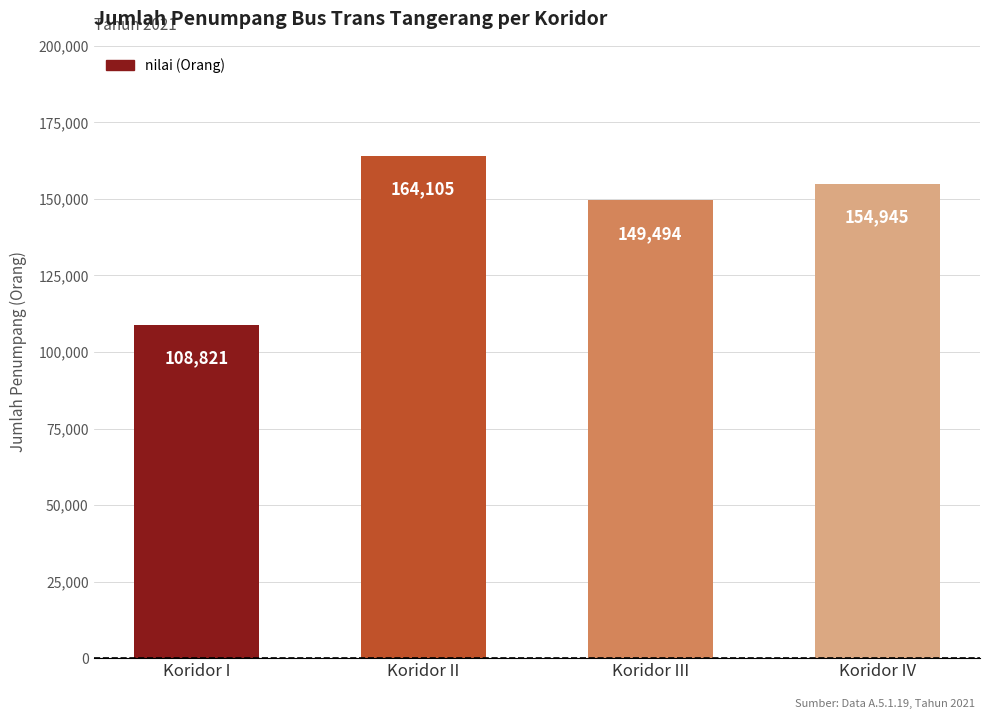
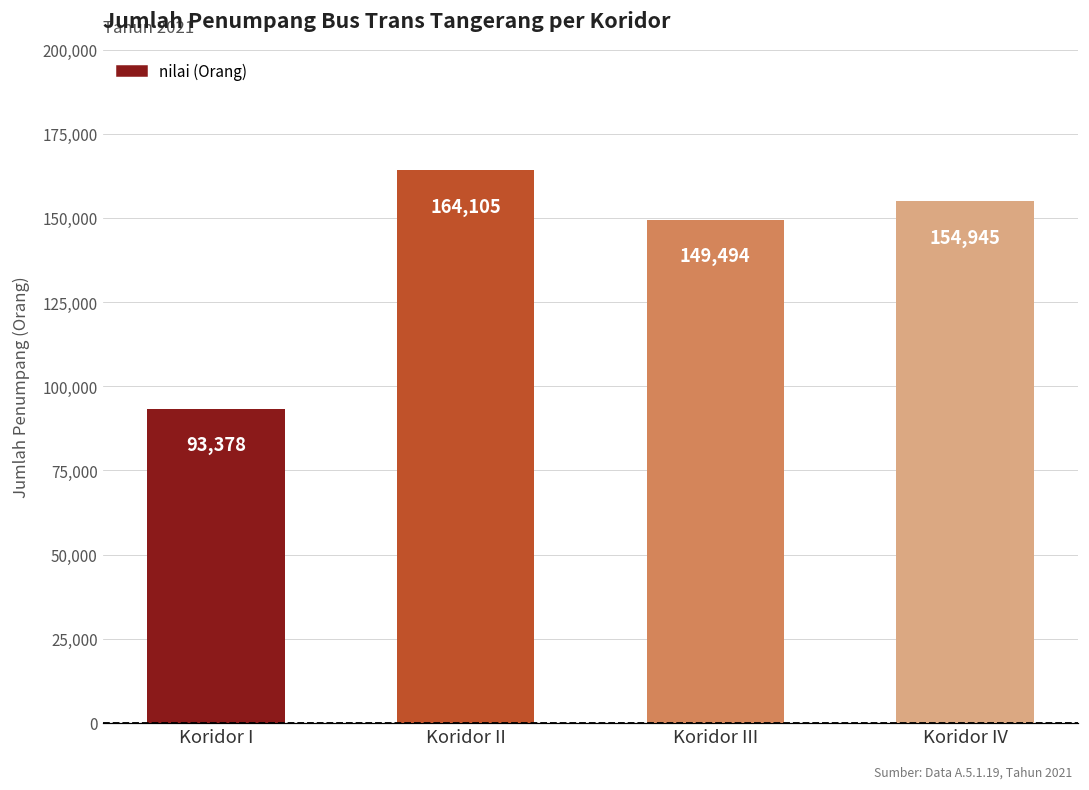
Koridor I: 108,821 -> 93,378
